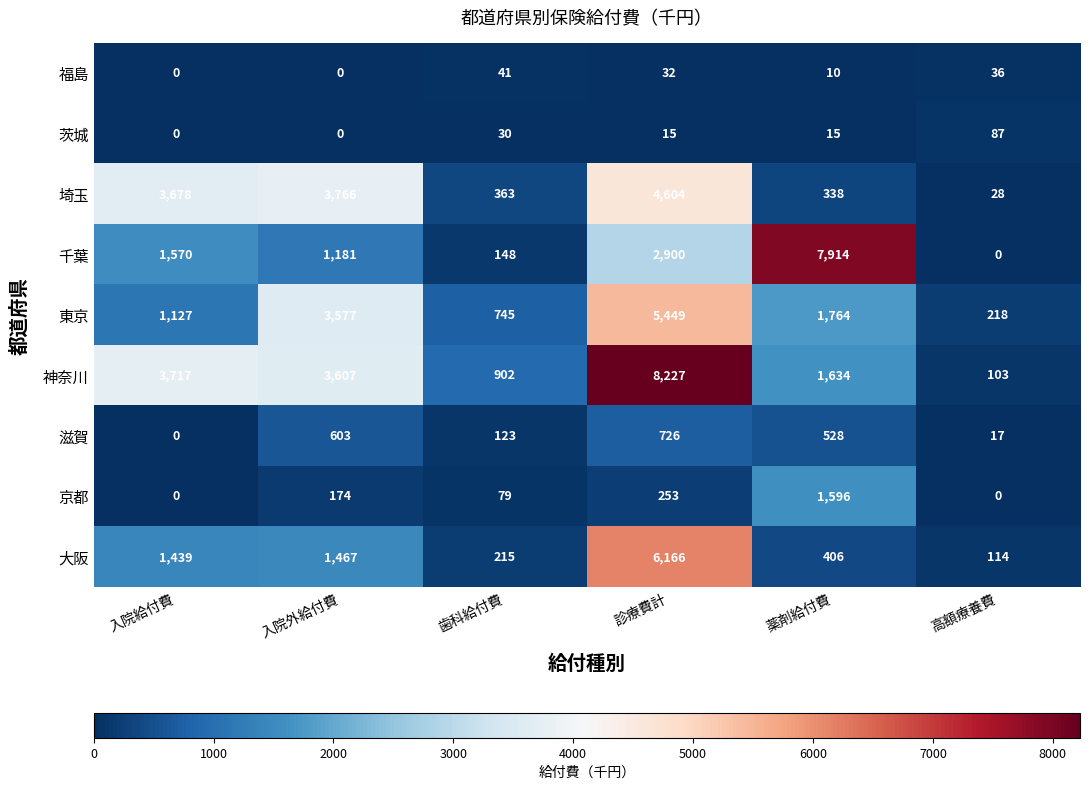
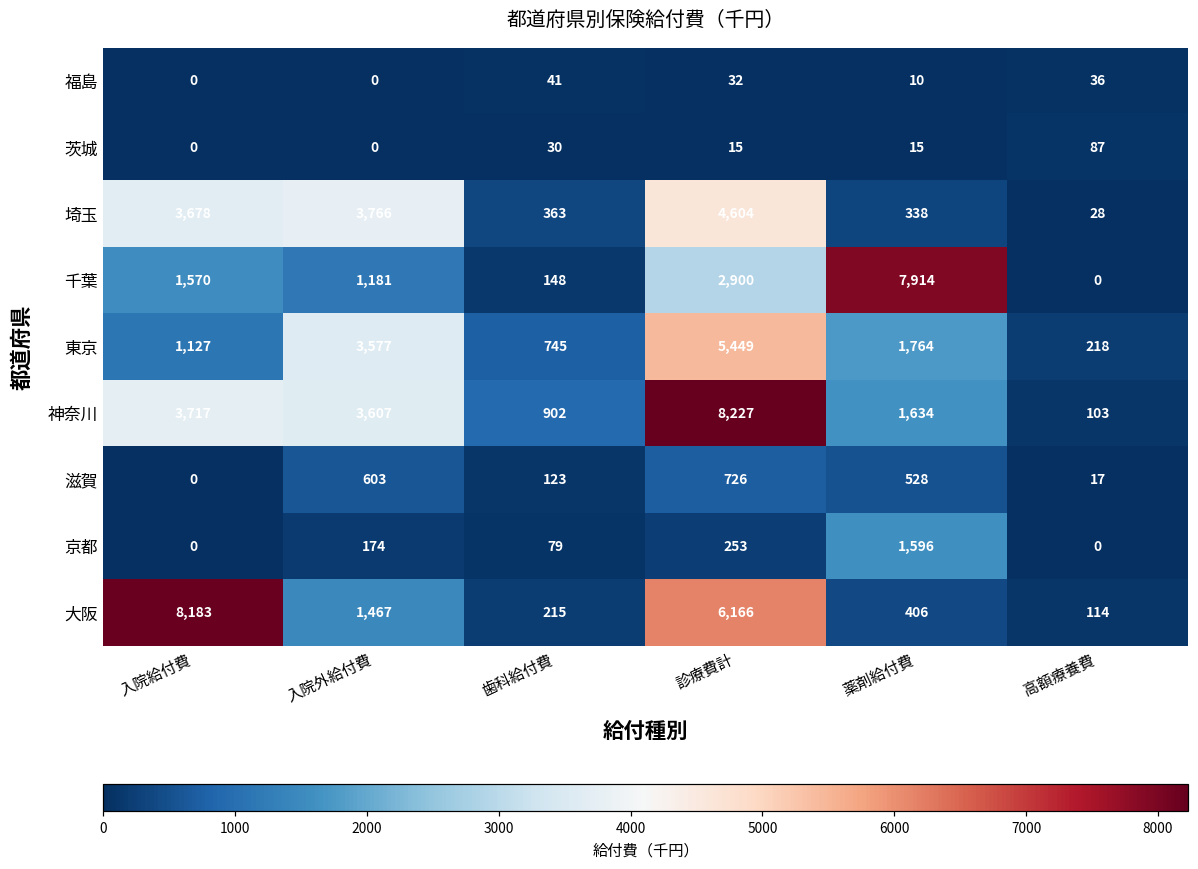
大阪, 入院給付費: 1,439 -> 8,183
